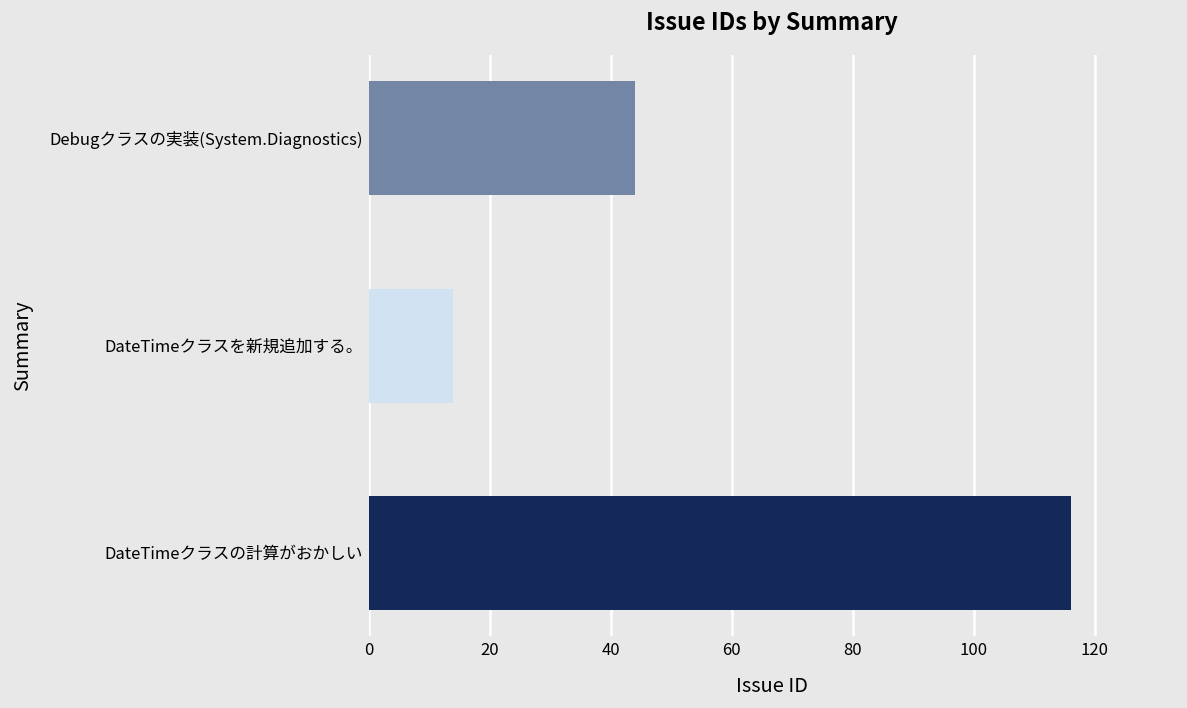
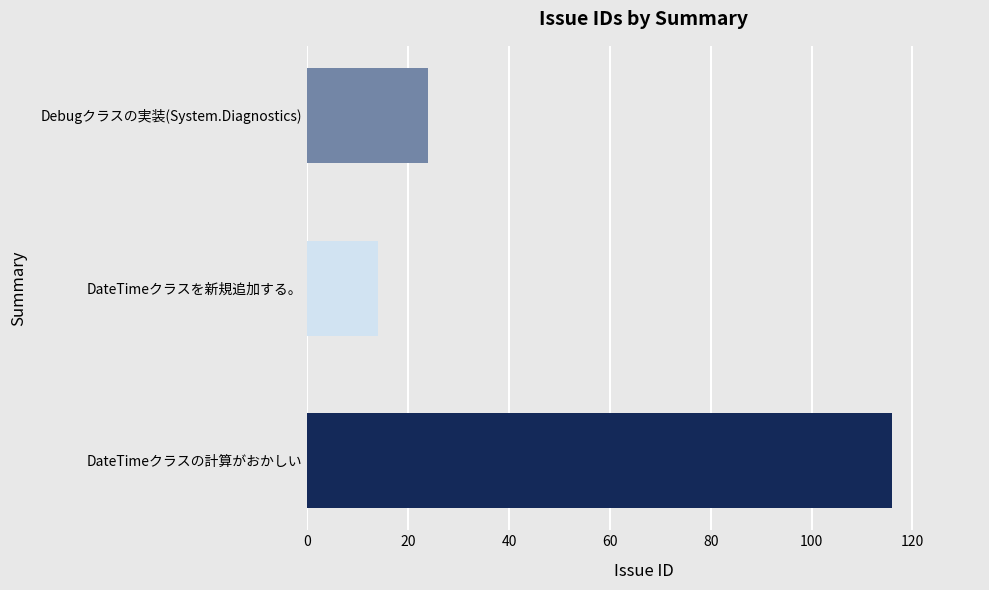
Debugクラスの実装(System.Diagnostics): 44 -> 24
